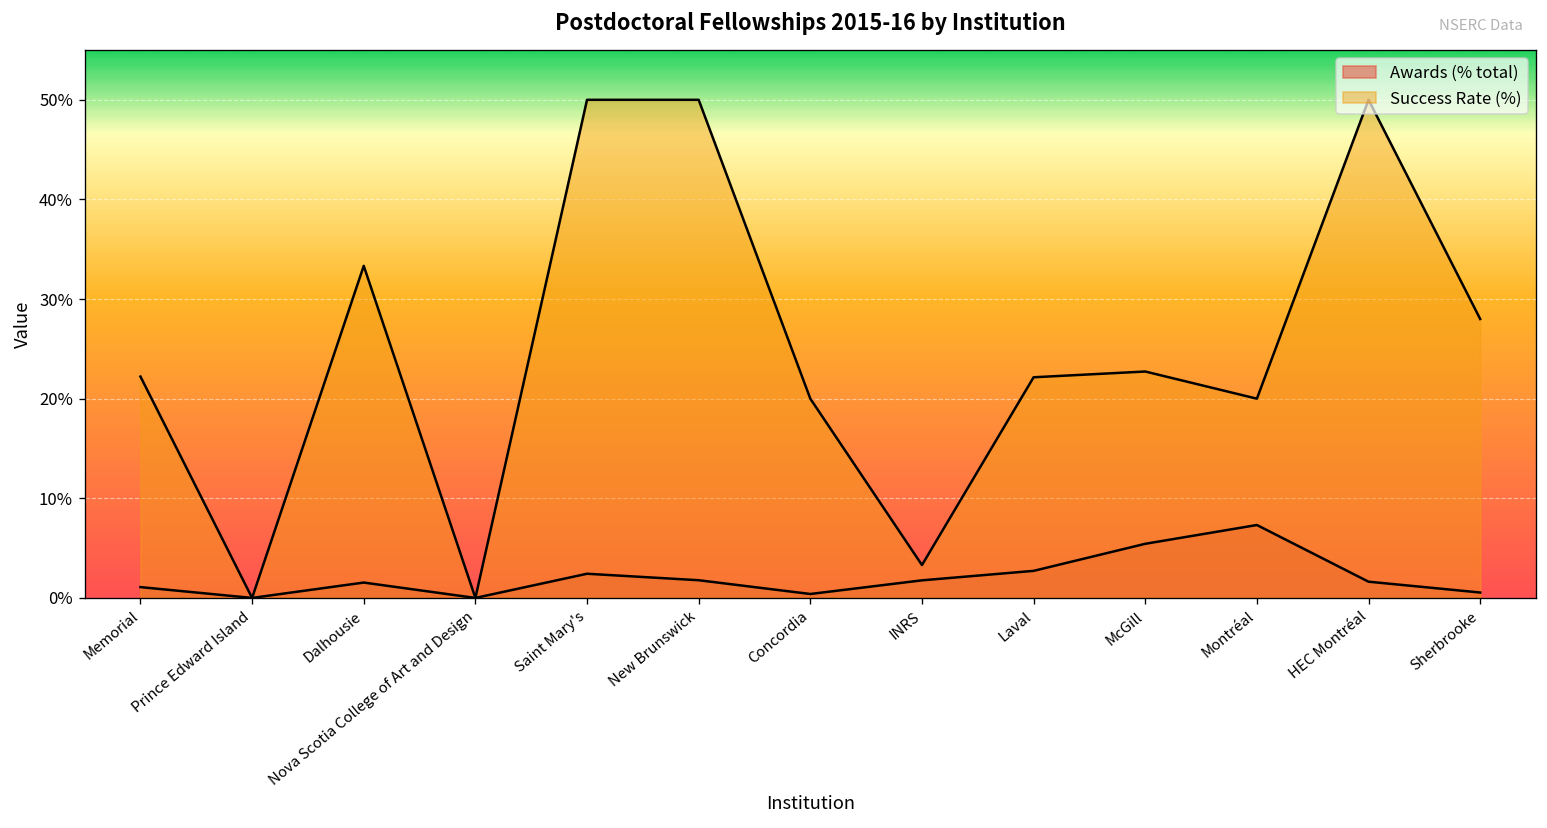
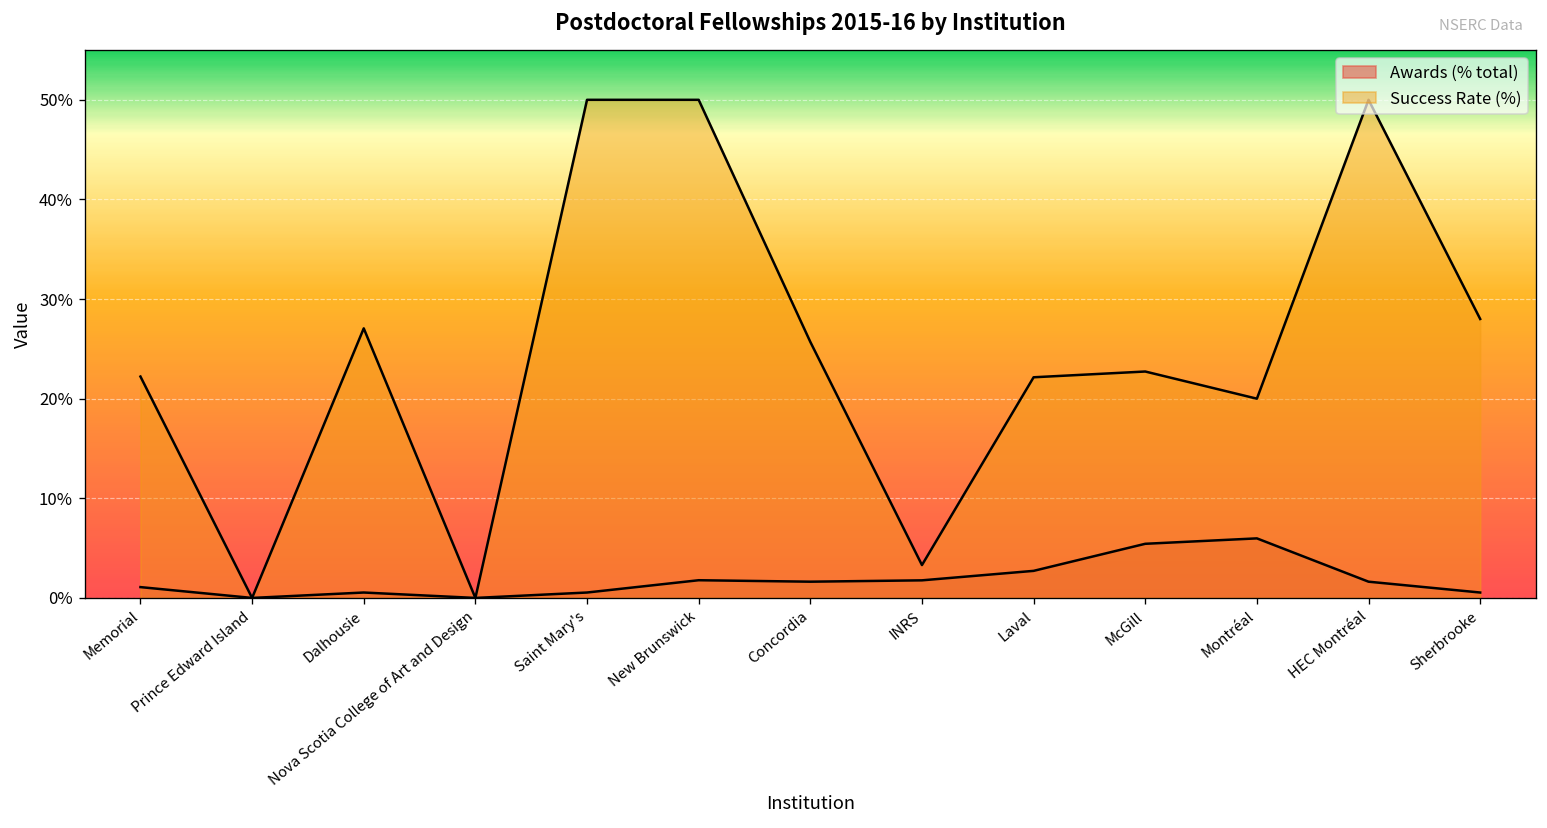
Awards (% total), Dalhousie: 2% -> 1%
Success Rate (%), Dalhousie: 33% -> 27%
Awards (% total), Saint Mary's: 2% -> 1%
Awards (% total), Concordia: 0% -> 2%
Success Rate (%), Concordia: 20% -> 26%
Awards (% total), Montréal: 7% -> 6%
